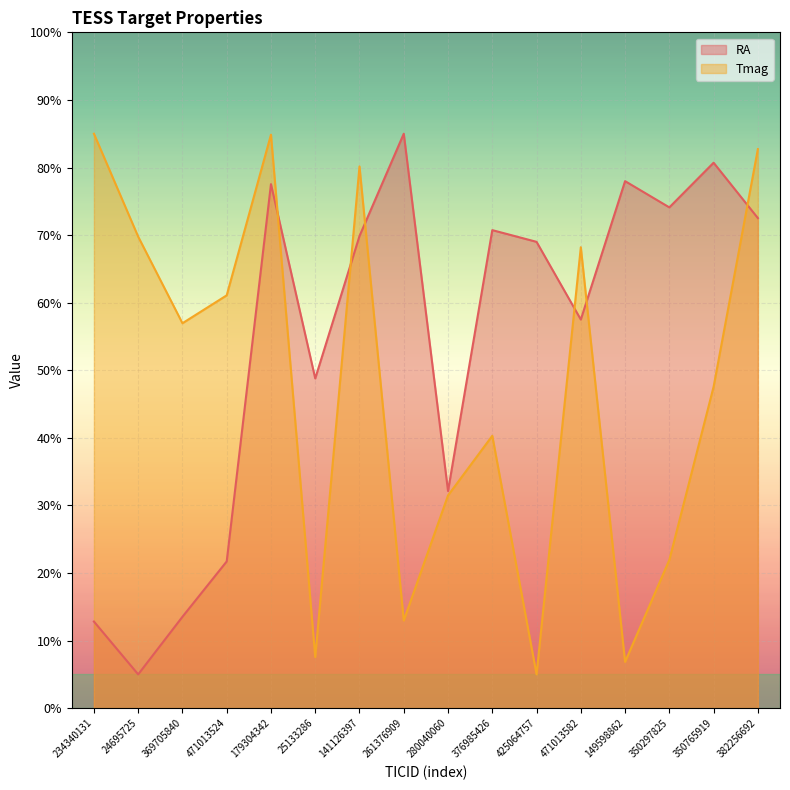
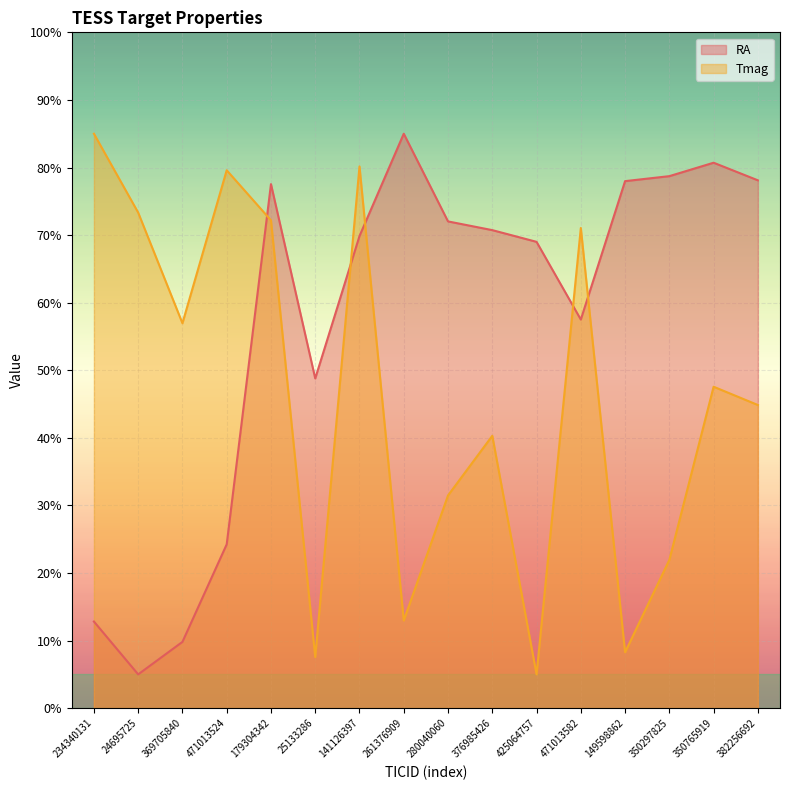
Tmag, 24695725: 70% -> 73%
RA, 369705840: 14% -> 10%
RA, 471013524: 22% -> 24%
Tmag, 471013524: 61% -> 80%
Tmag, 179304342: 85% -> 72%
RA, 280040060: 32% -> 72%
Tmag, 471013582: 68% -> 71%
Tmag, 149598862: 7% -> 8%
RA, 350297825: 74% -> 79%
RA, 382256692: 73% -> 78%
Tmag, 382256692: 83% -> 45%
